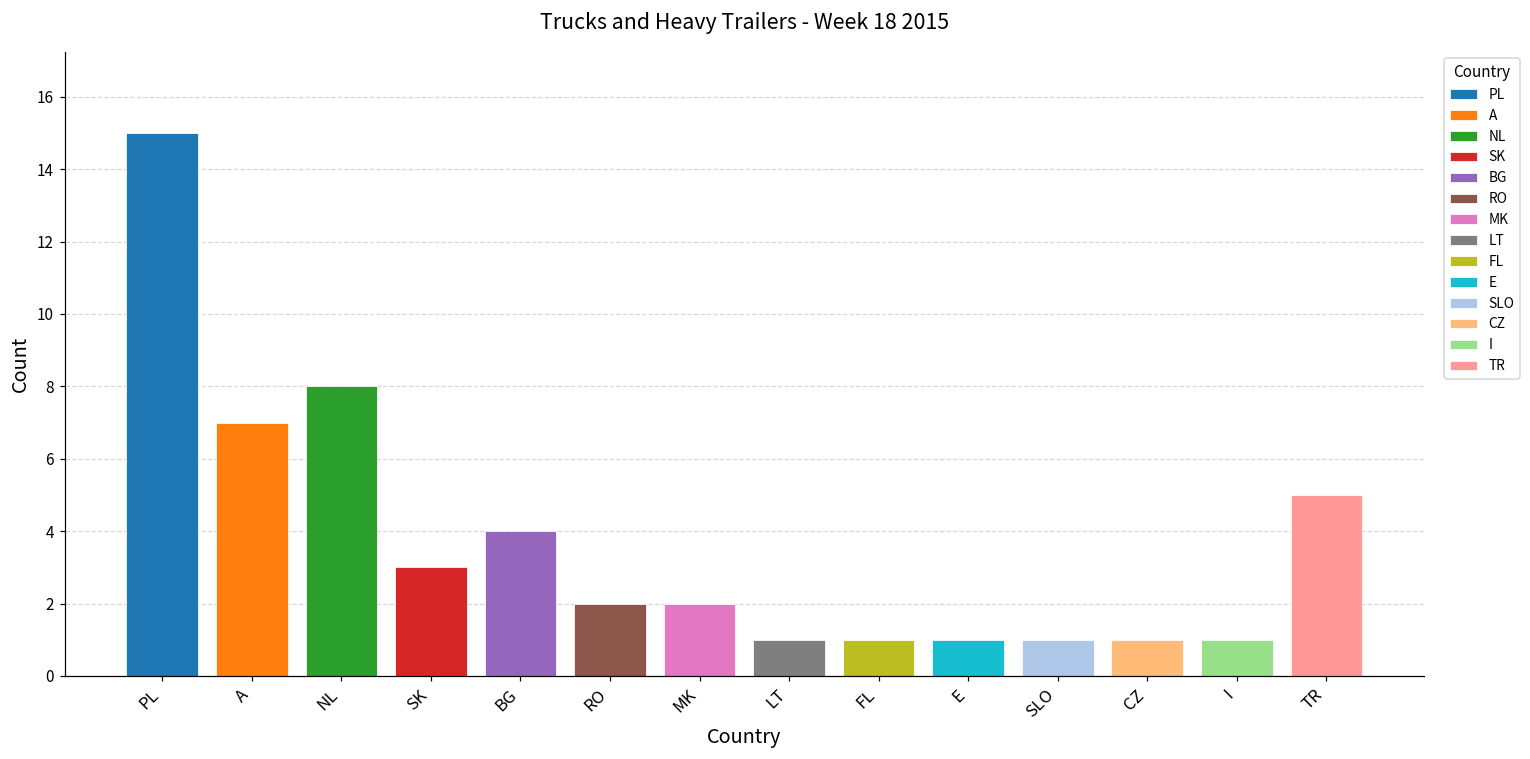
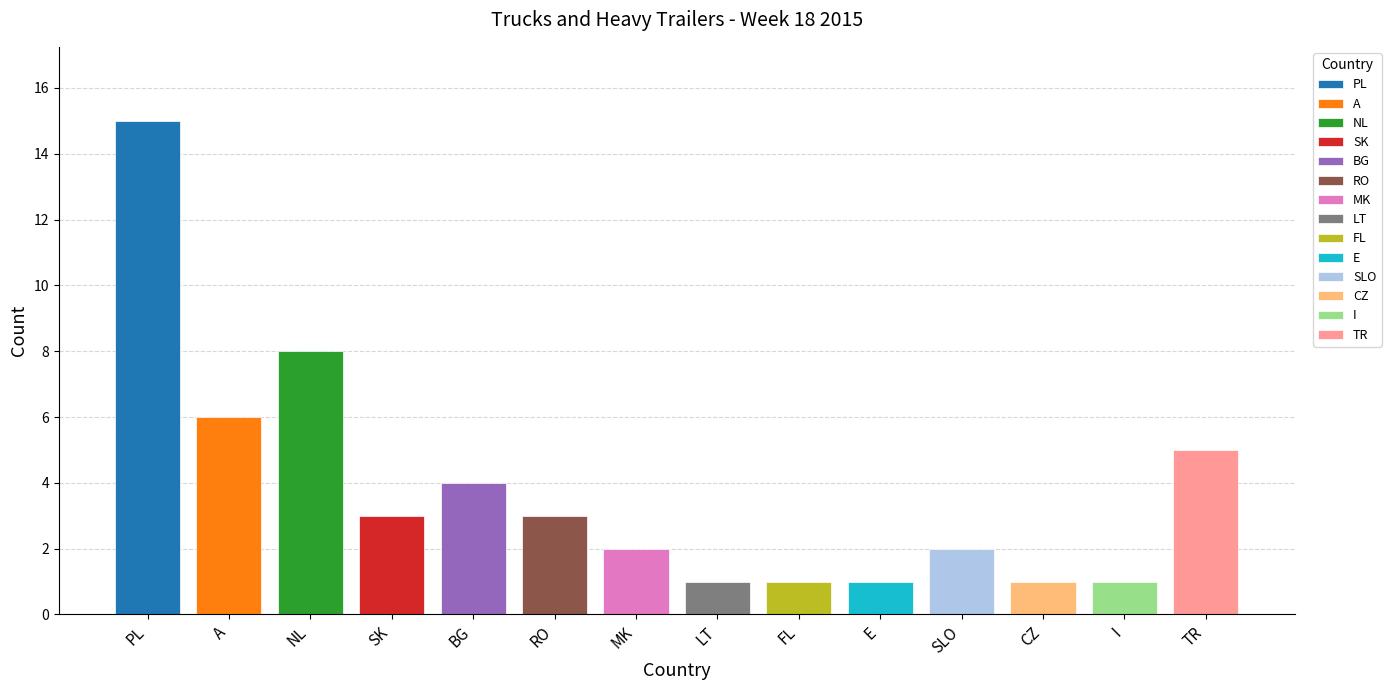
A: 7 -> 6
RO: 2 -> 3
SLO: 1 -> 2
